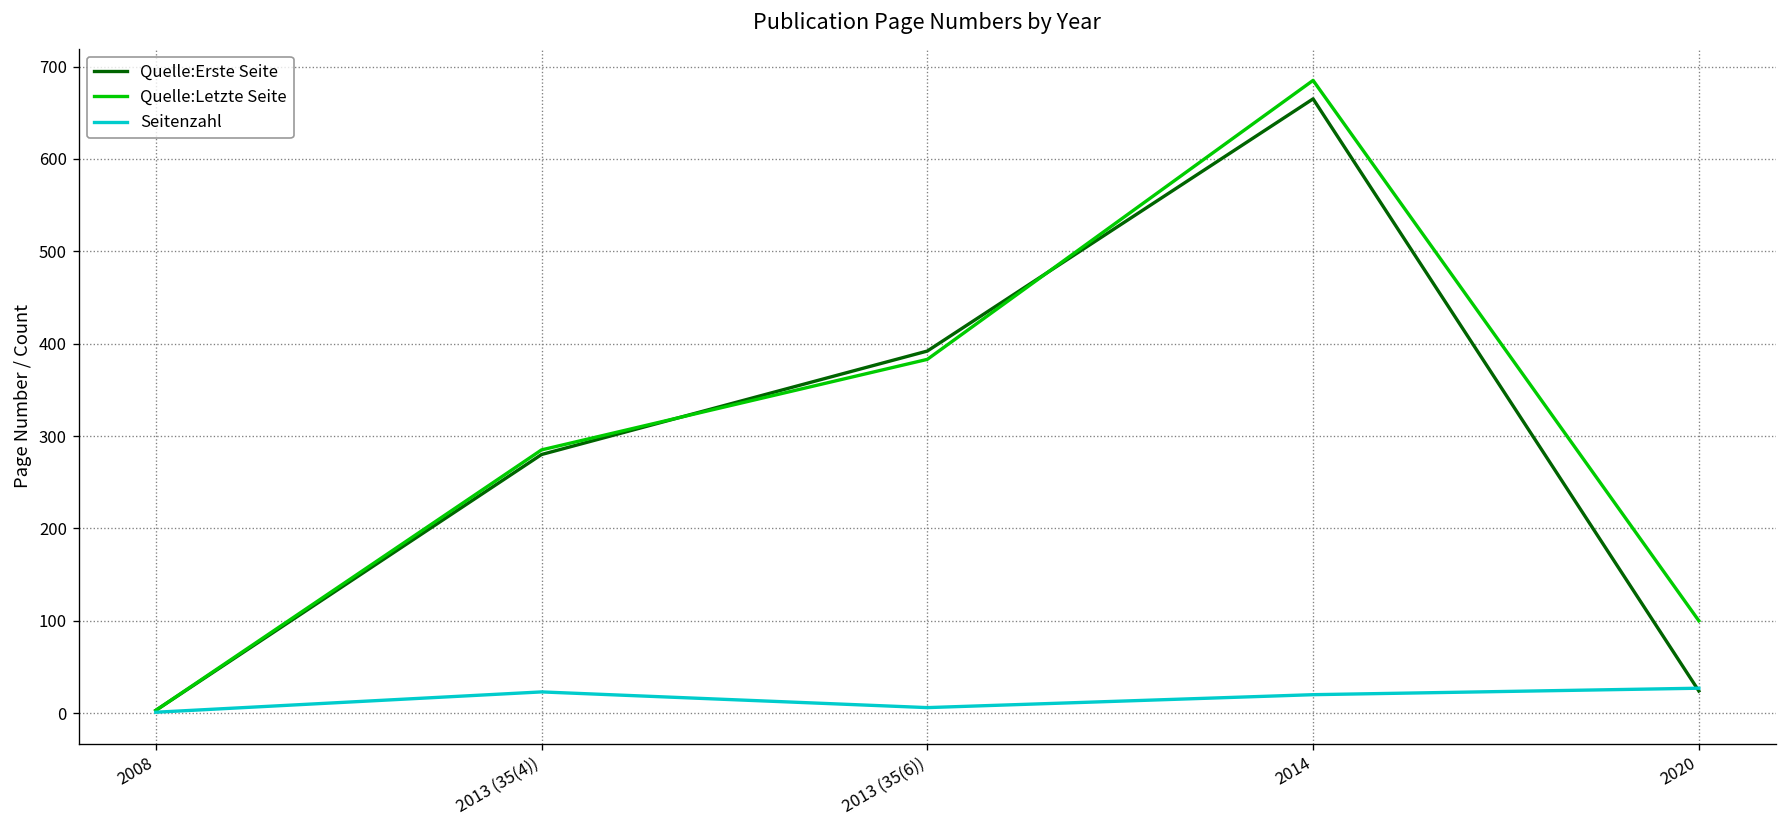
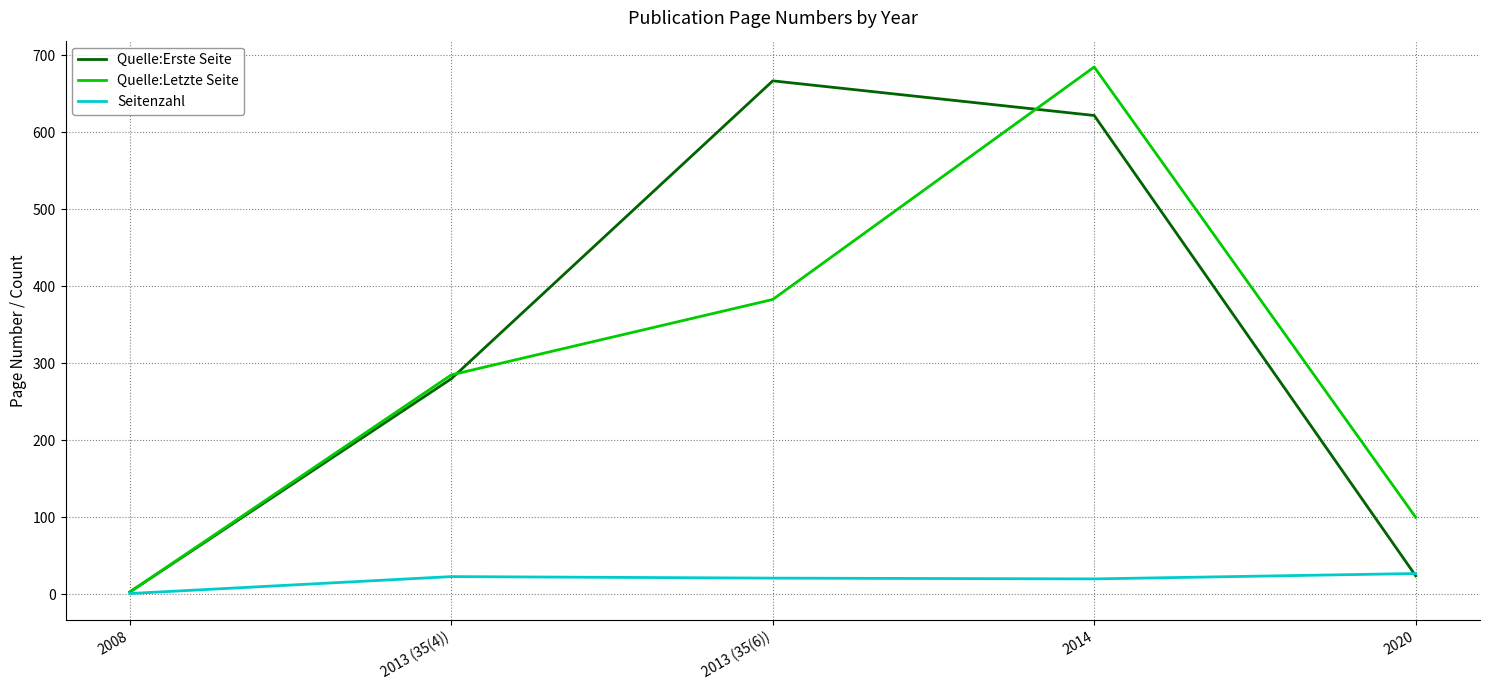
Quelle:Erste Seite, 2013 (35(6)): 390 -> 670
Seitenzahl, 2013 (35(6)): 10 -> 20
Quelle:Erste Seite, 2014: 670 -> 620
